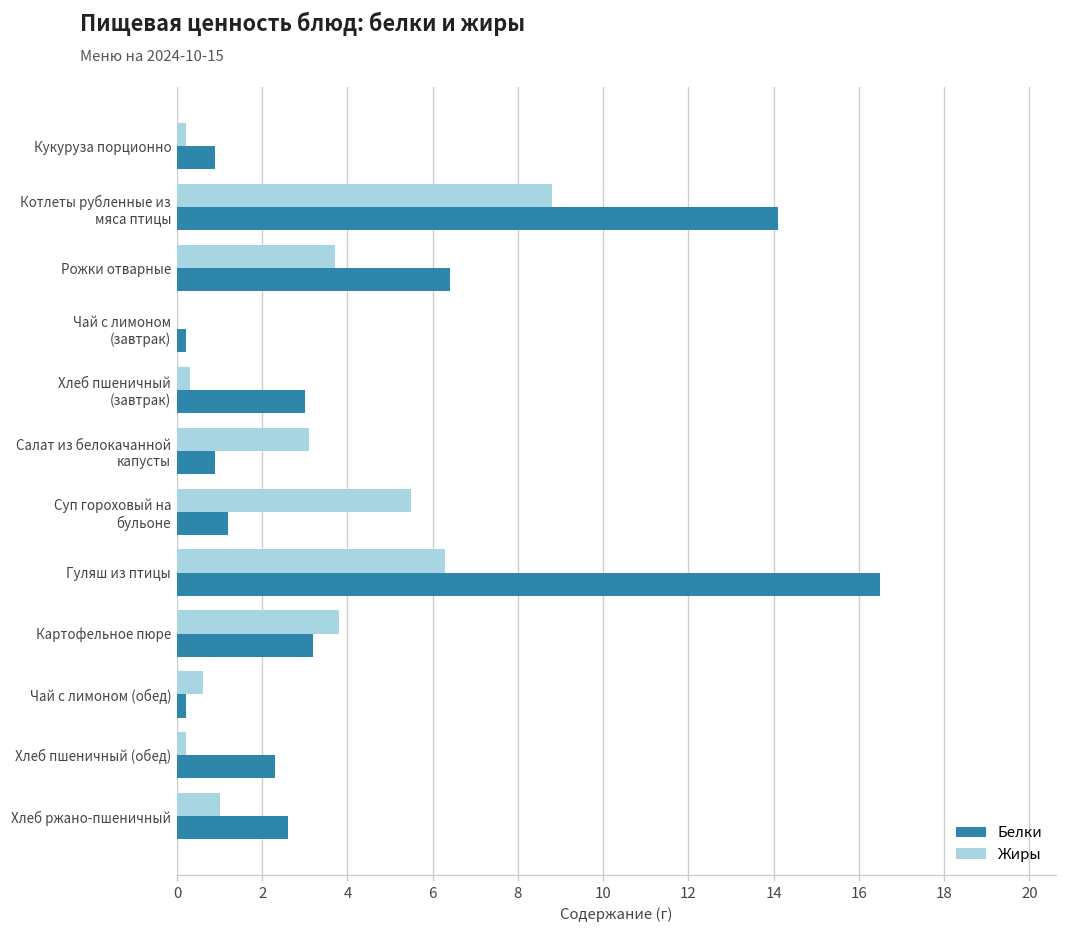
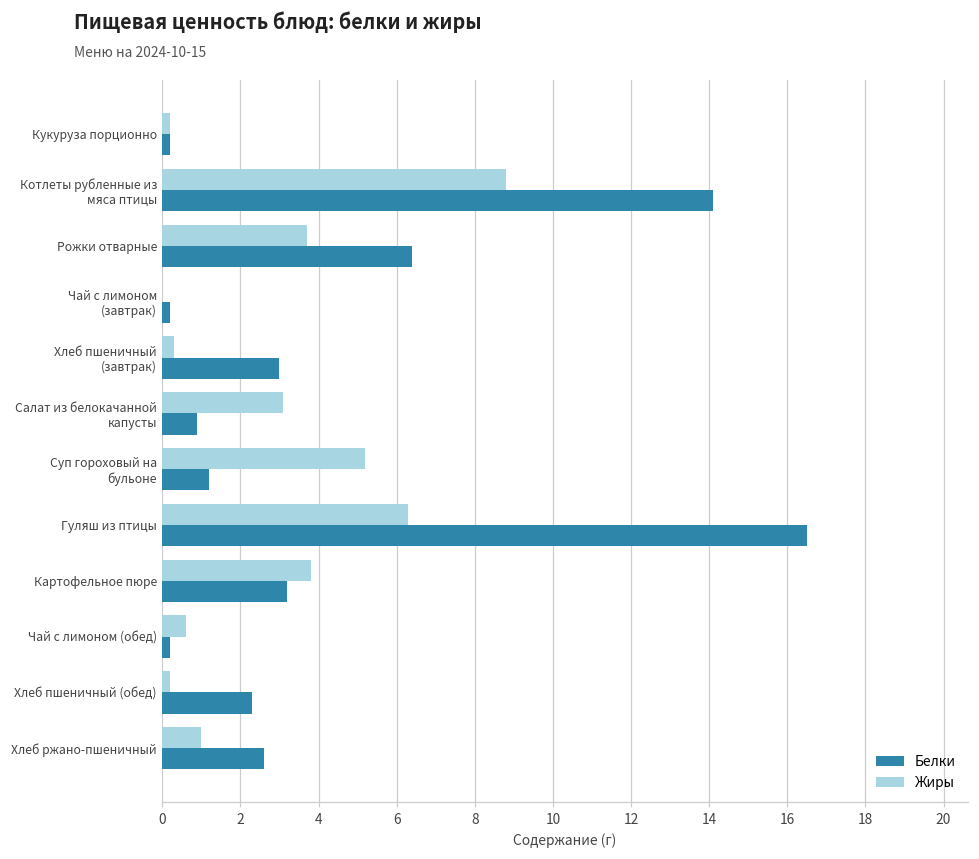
Белки, Кукуруза порционно: 0.9 -> 0.2
Жиры, Суп гороховый на бульоне: 5.5 -> 5.2
